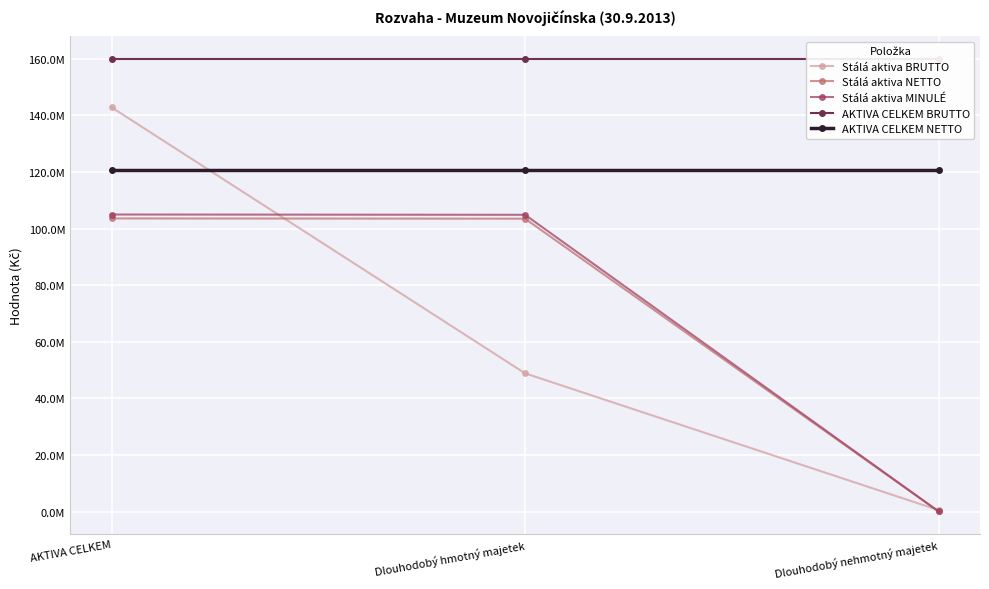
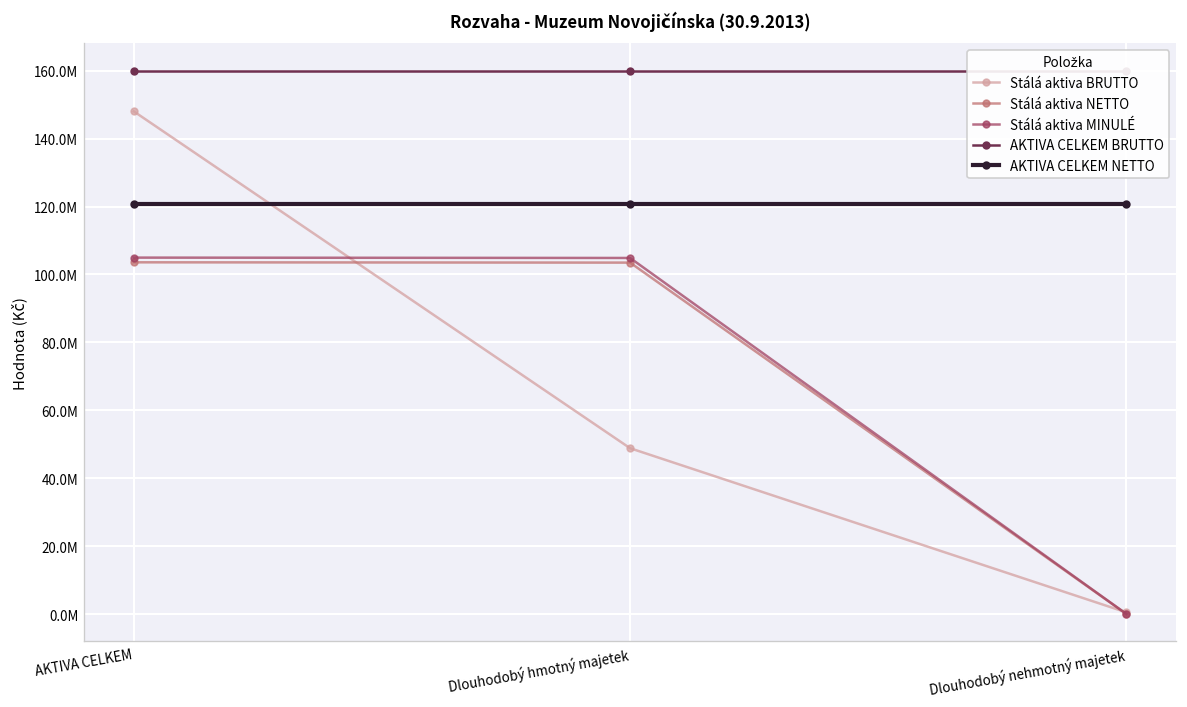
Stálá aktiva BRUTTO, AKTIVA CELKEM: 143000000 -> 148000000
